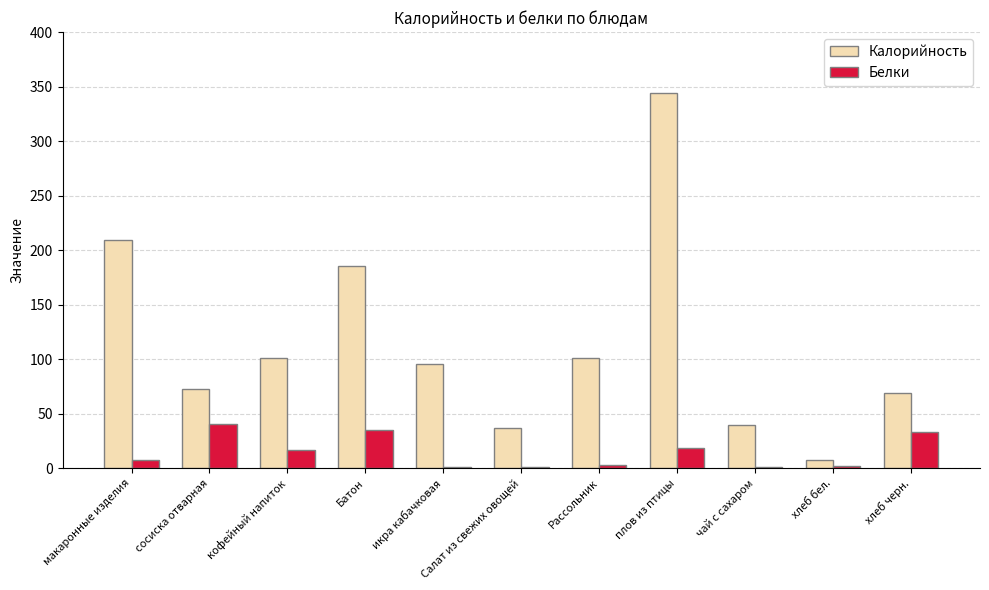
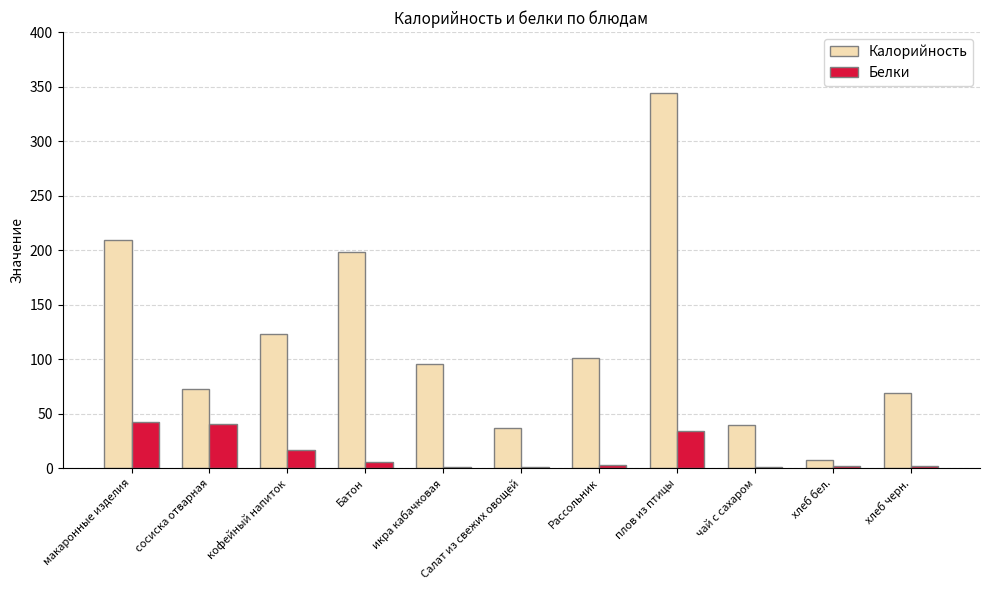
Белки, макаронные изделия: 8 -> 42
Калорийность, кофейный напиток: 101 -> 123
Калорийность, Батон: 185 -> 198
Белки, Батон: 35 -> 6
Белки, плов из птицы: 19 -> 34
Белки, хлеб черн.: 33 -> 2
